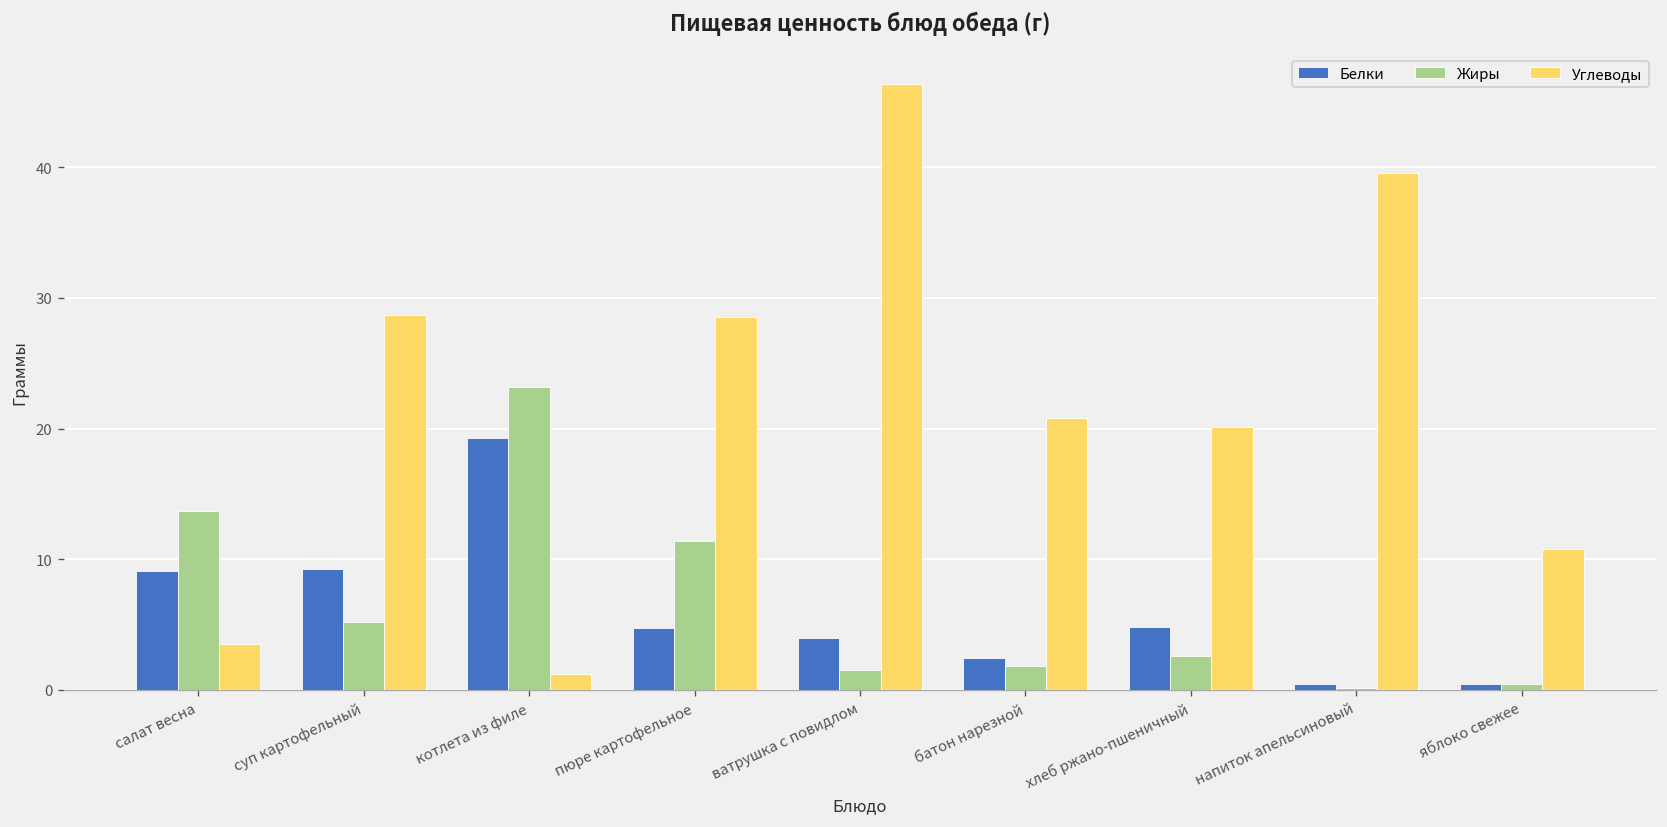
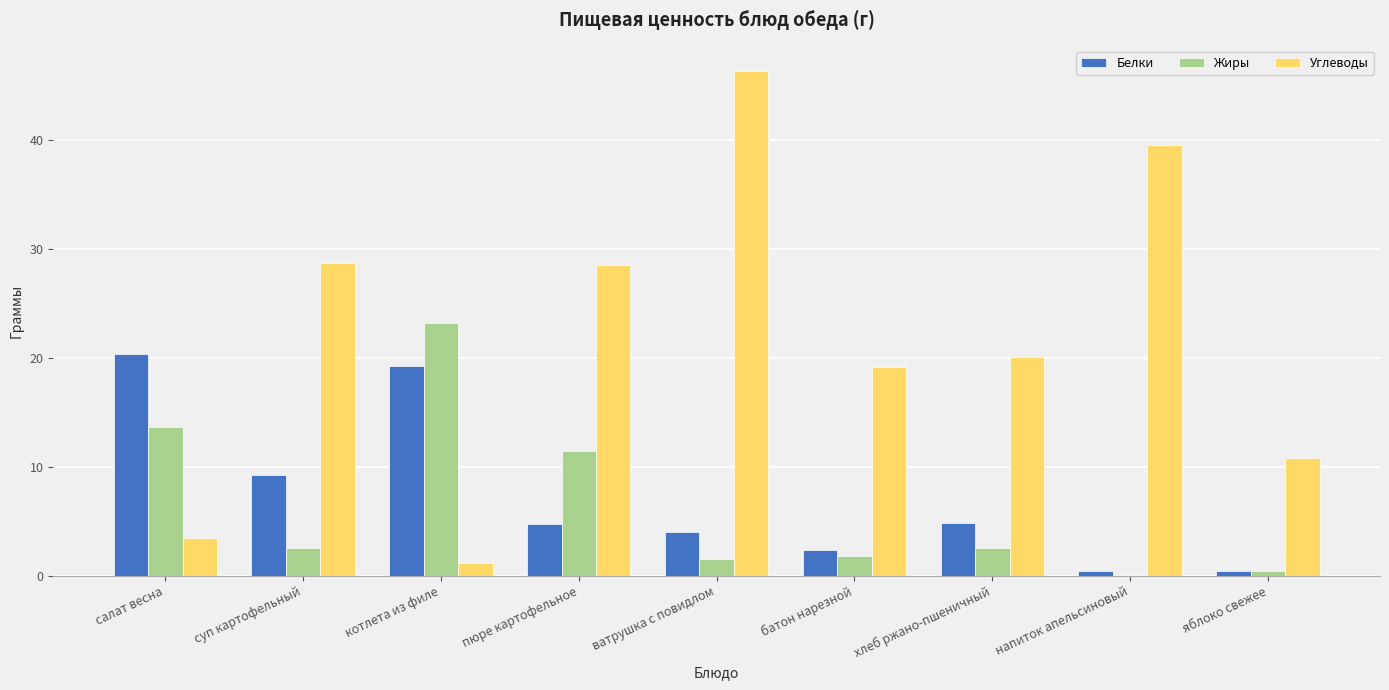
Белки, салат весна: 9.1 -> 20.4
Жиры, суп картофельный: 5.2 -> 2.6
Углеводы, батон нарезной: 20.8 -> 19.2
